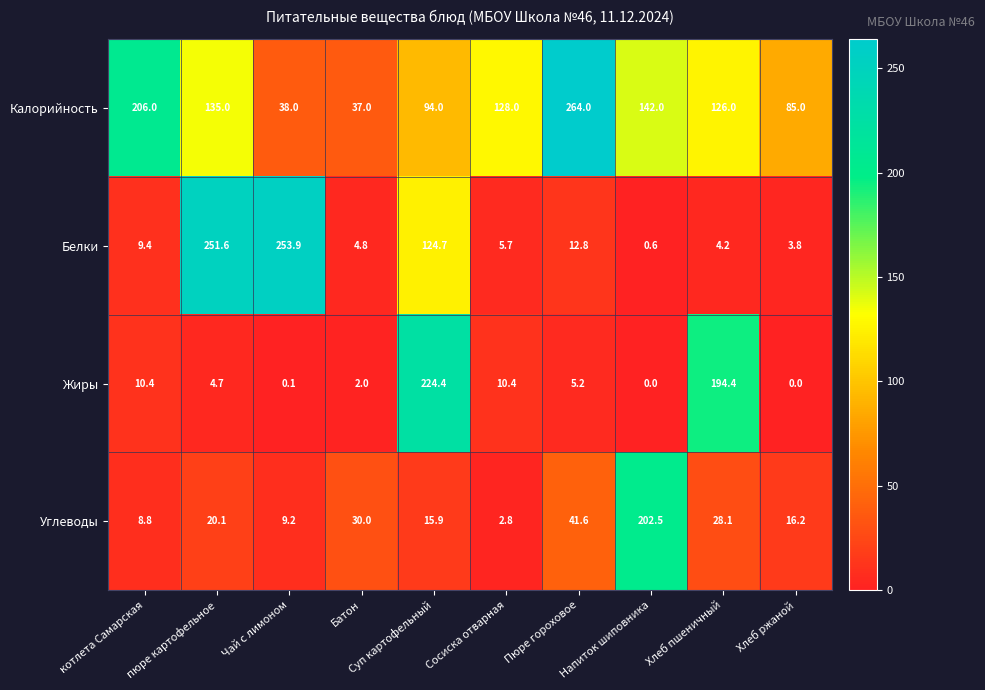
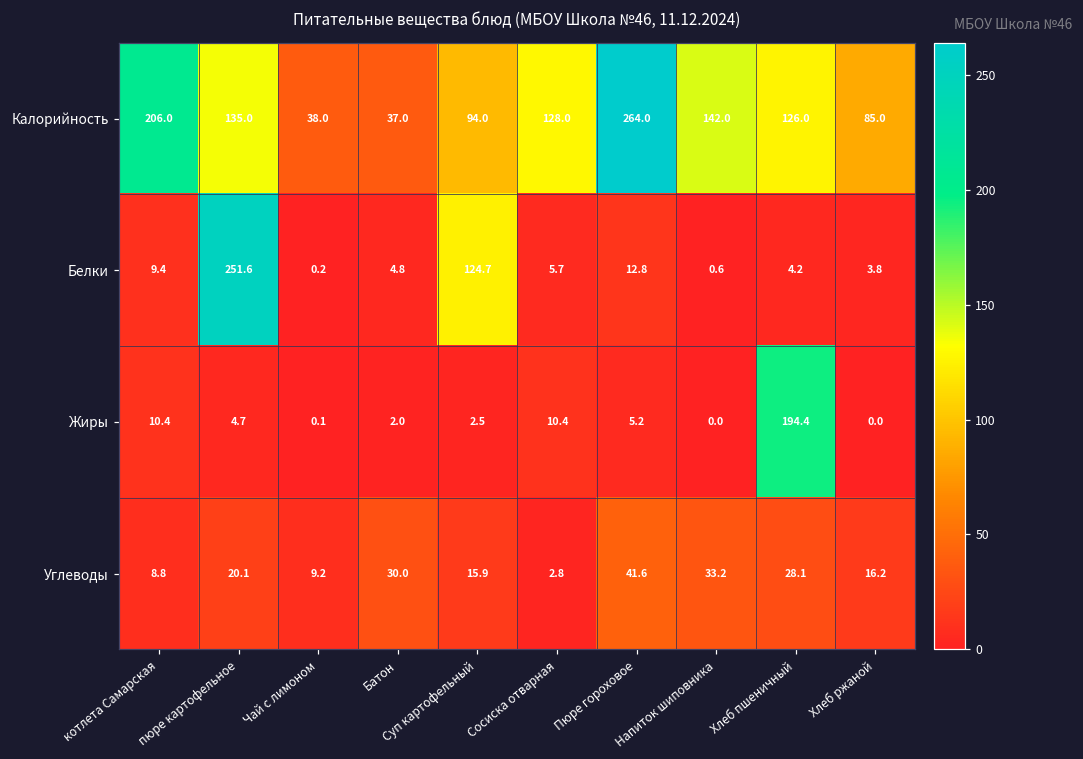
Белки, Чай с лимоном: 253.9 -> 0.2
Жиры, Суп картофельный: 224.4 -> 2.5
Углеводы, Напиток шиповника: 202.5 -> 33.2
